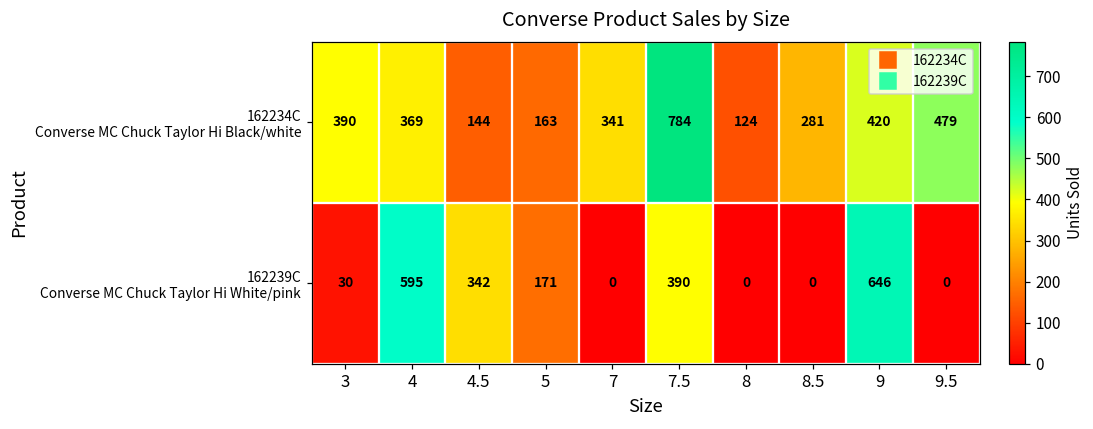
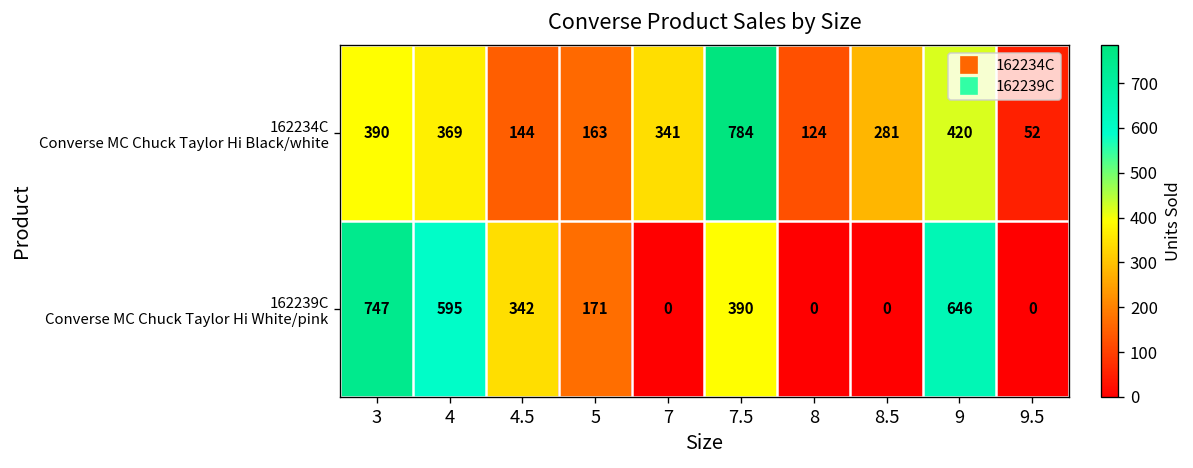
162234C Converse MC Chuck Taylor Hi Black/white, 9.5: 479 -> 52
162239C Converse MC Chuck Taylor Hi White/pink, 3: 30 -> 747
